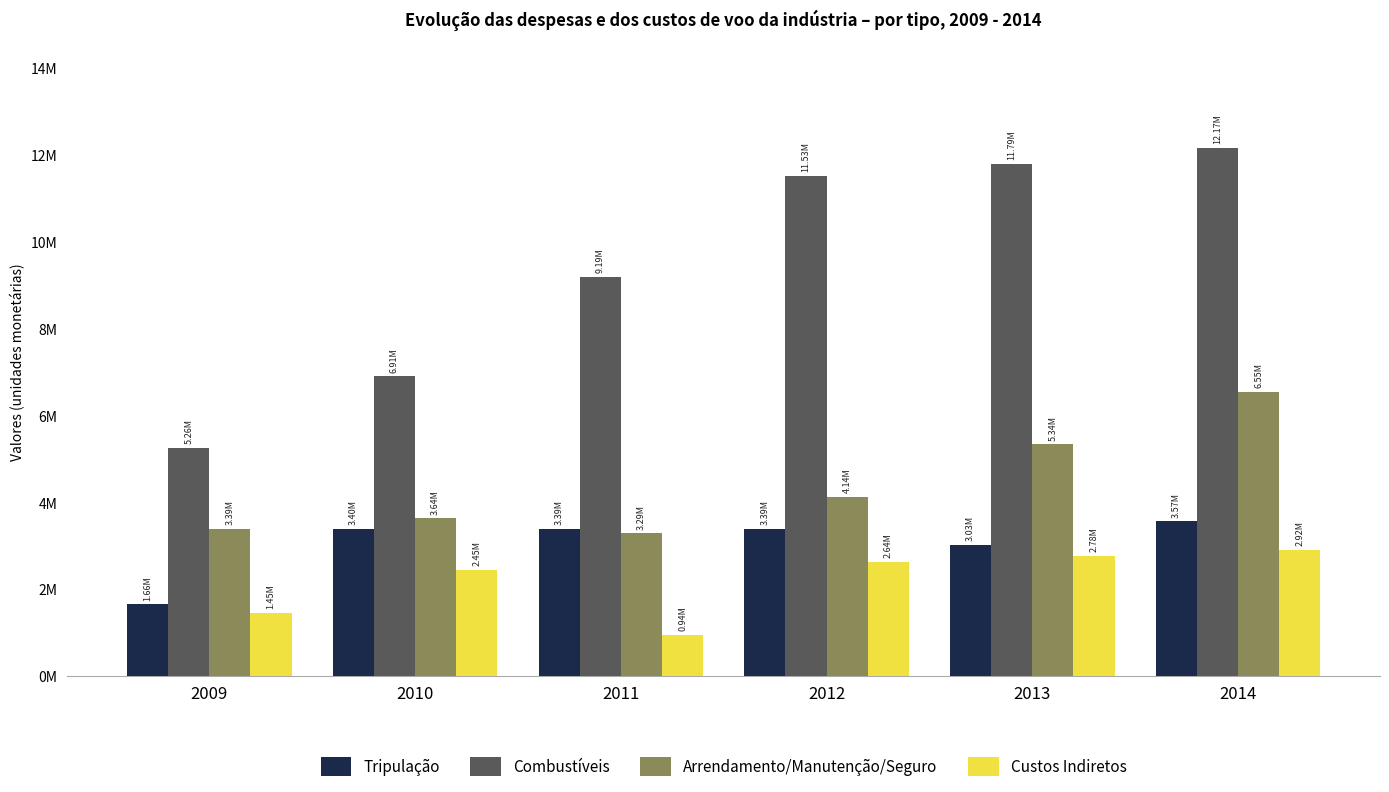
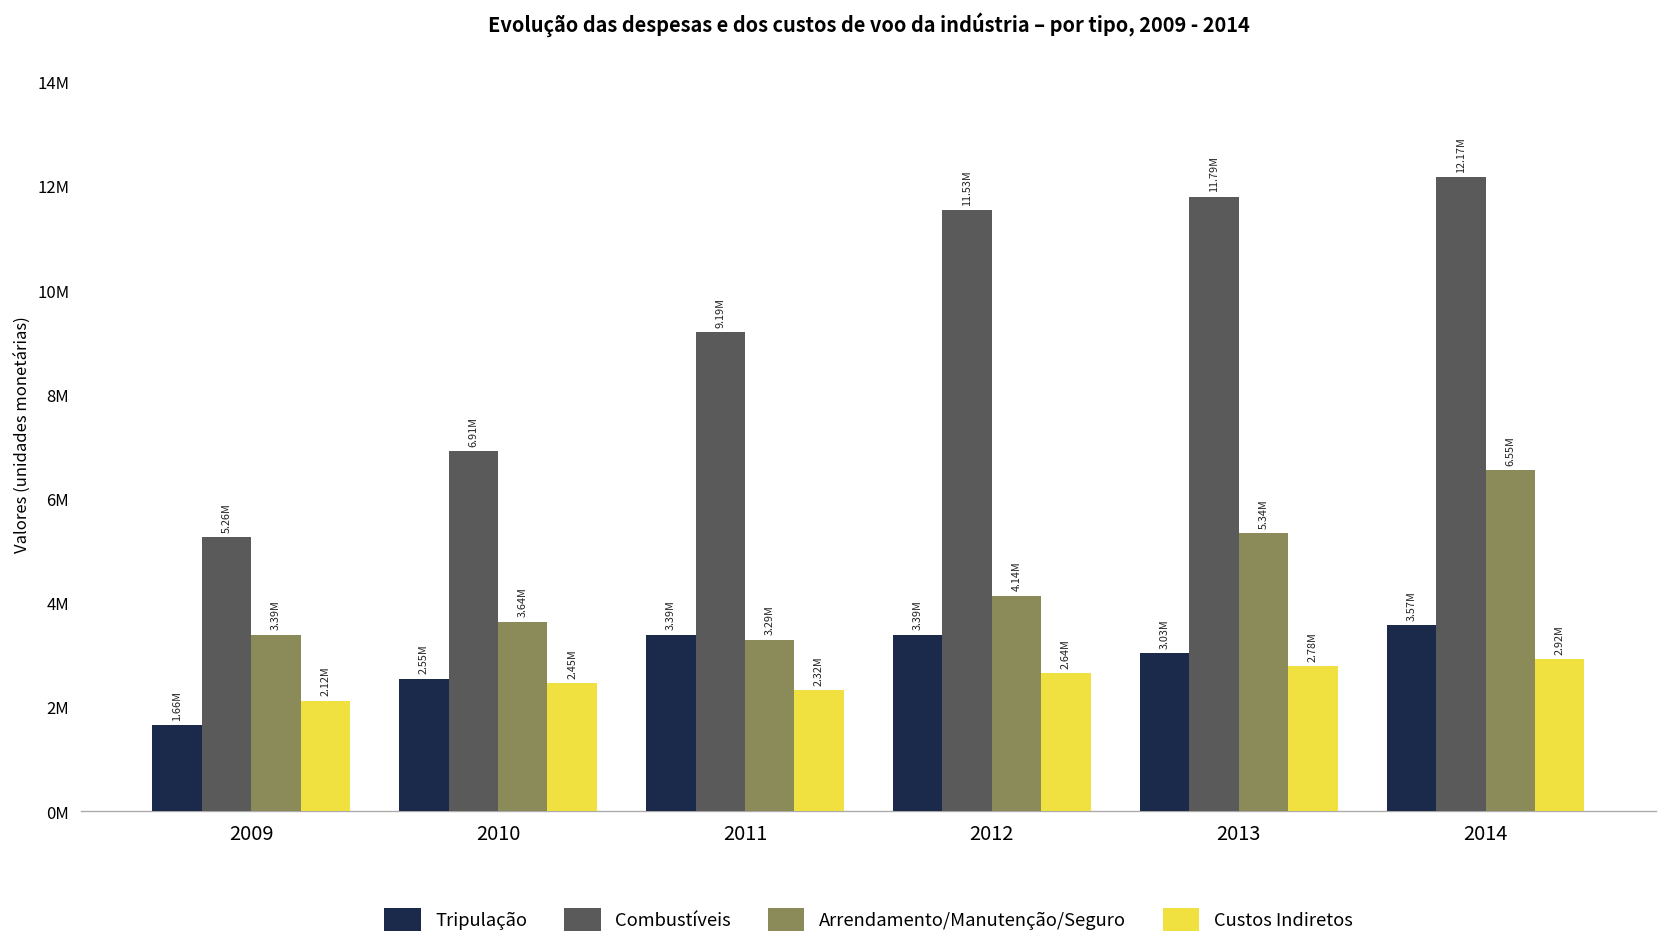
Custos Indiretos, 2009: 1.45M -> 2.12M
Tripulação, 2010: 3.40M -> 2.55M
Custos Indiretos, 2011: 0.94M -> 2.32M
